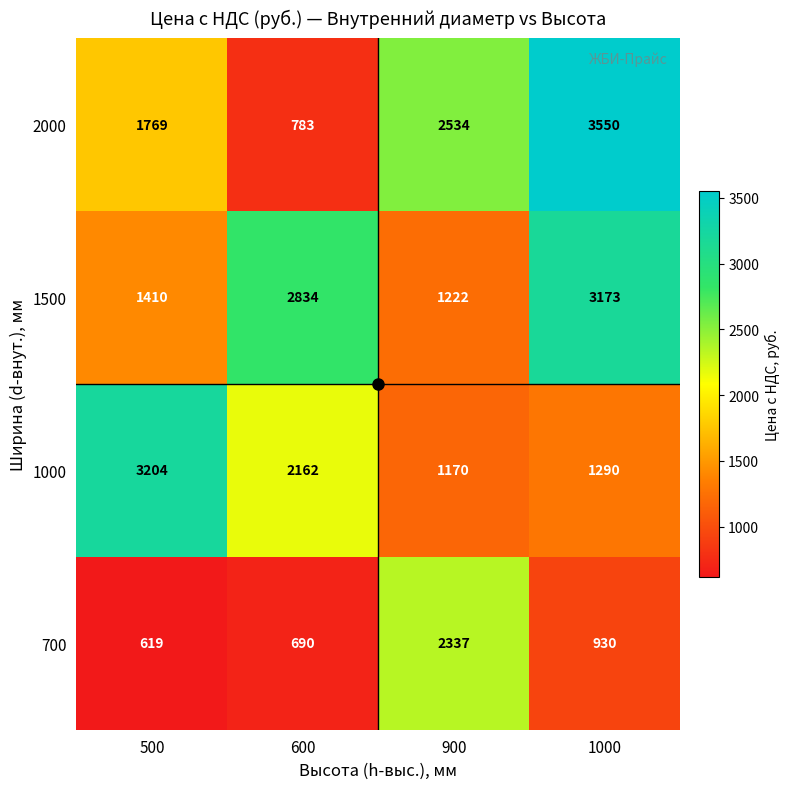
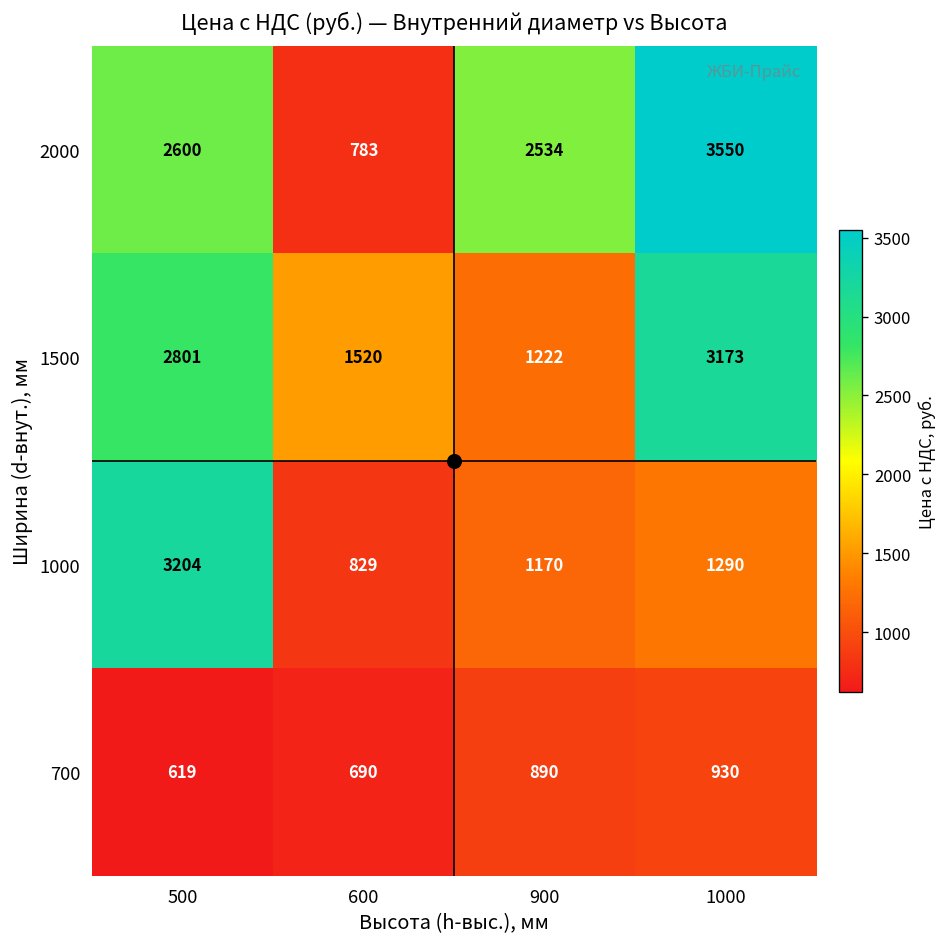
2000, 500: 1769 -> 2600
1500, 500: 1410 -> 2801
1500, 600: 2834 -> 1520
1000, 600: 2162 -> 829
700, 900: 2337 -> 890
